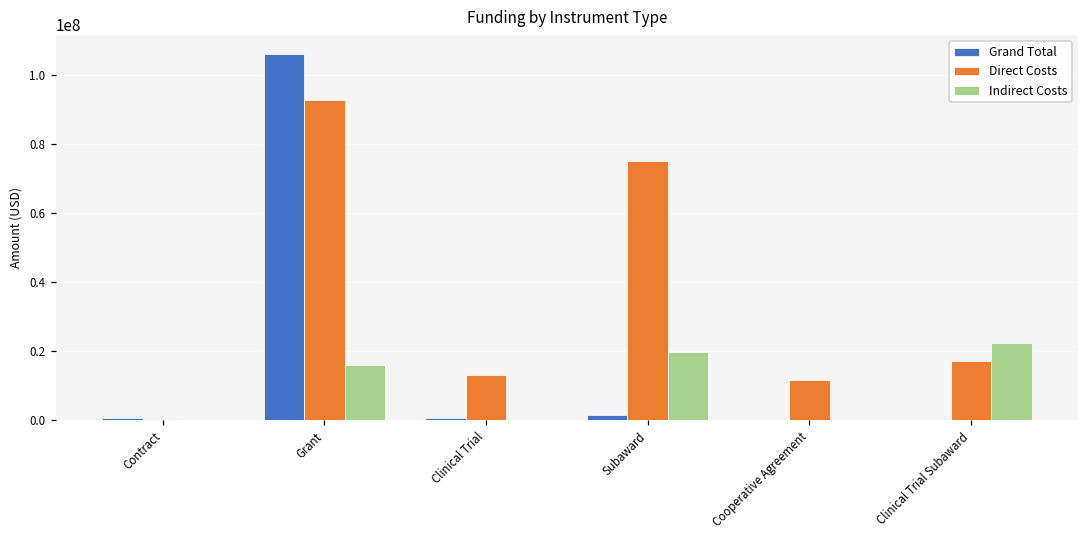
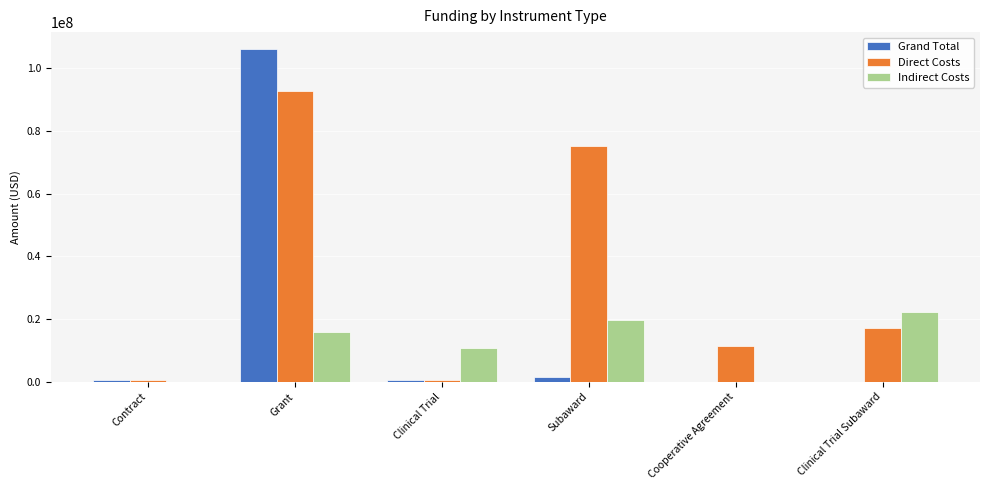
Direct Costs, Clinical Trial: 13000000 -> 0
Indirect Costs, Clinical Trial: 0 -> 11000000
